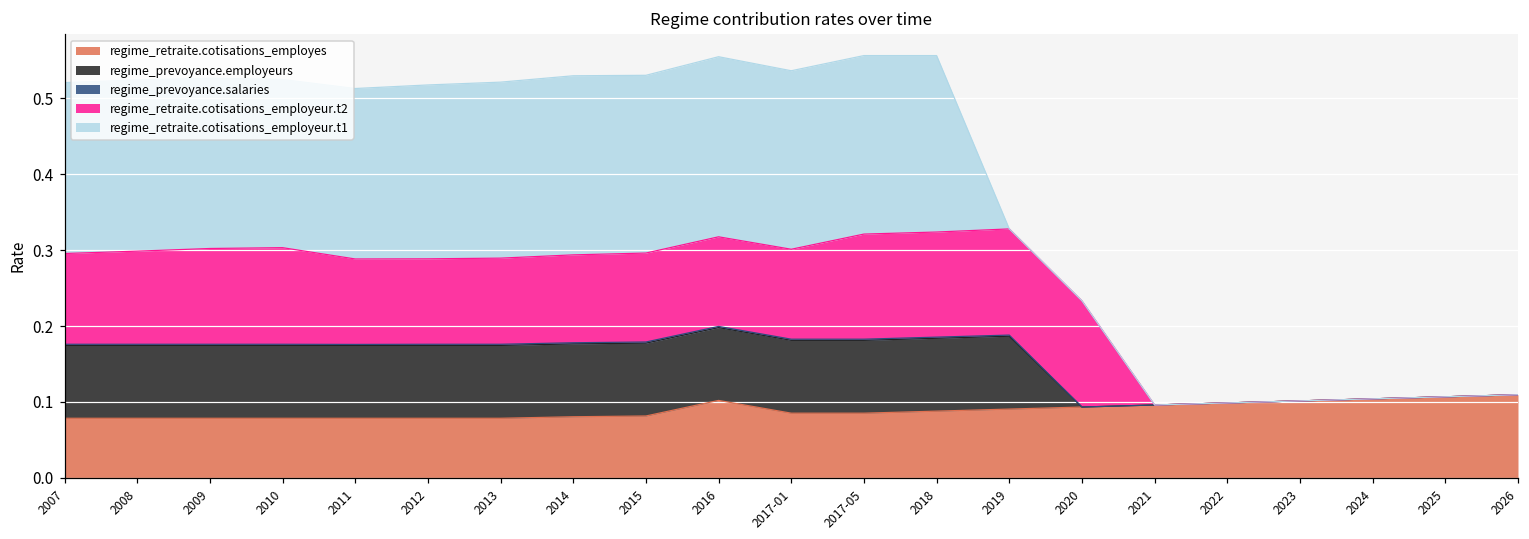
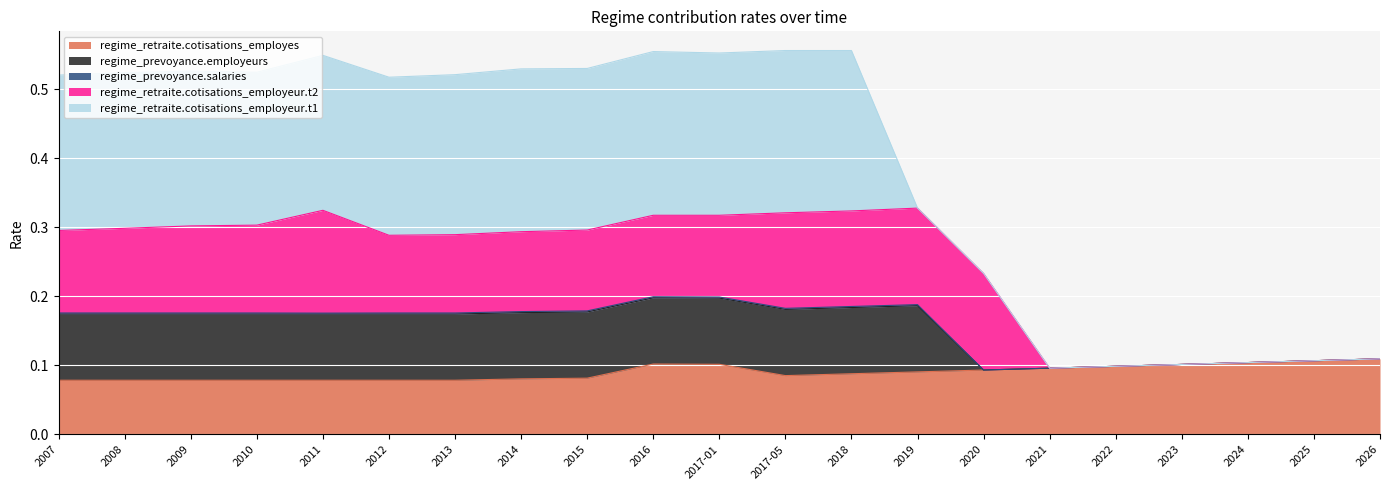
regime_retraite.cotisations_employeur.t2, 2011: 0.11 -> 0.15
regime_retraite.cotisations_employes, 2017-01: 0.09 -> 0.10
